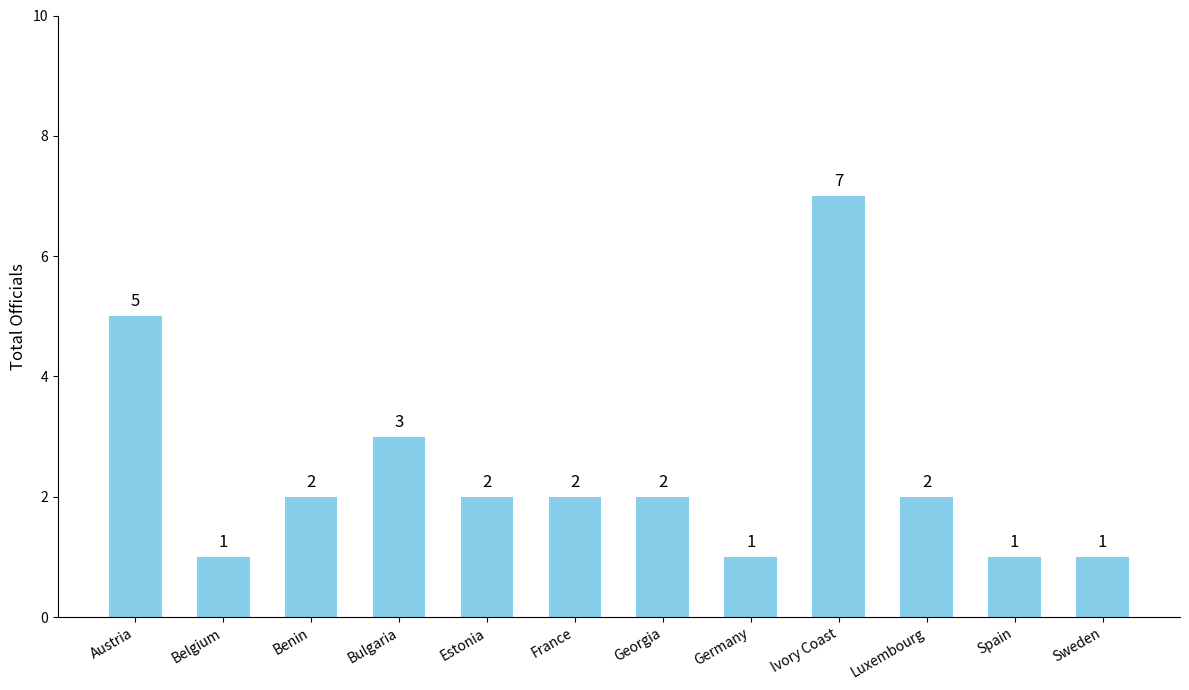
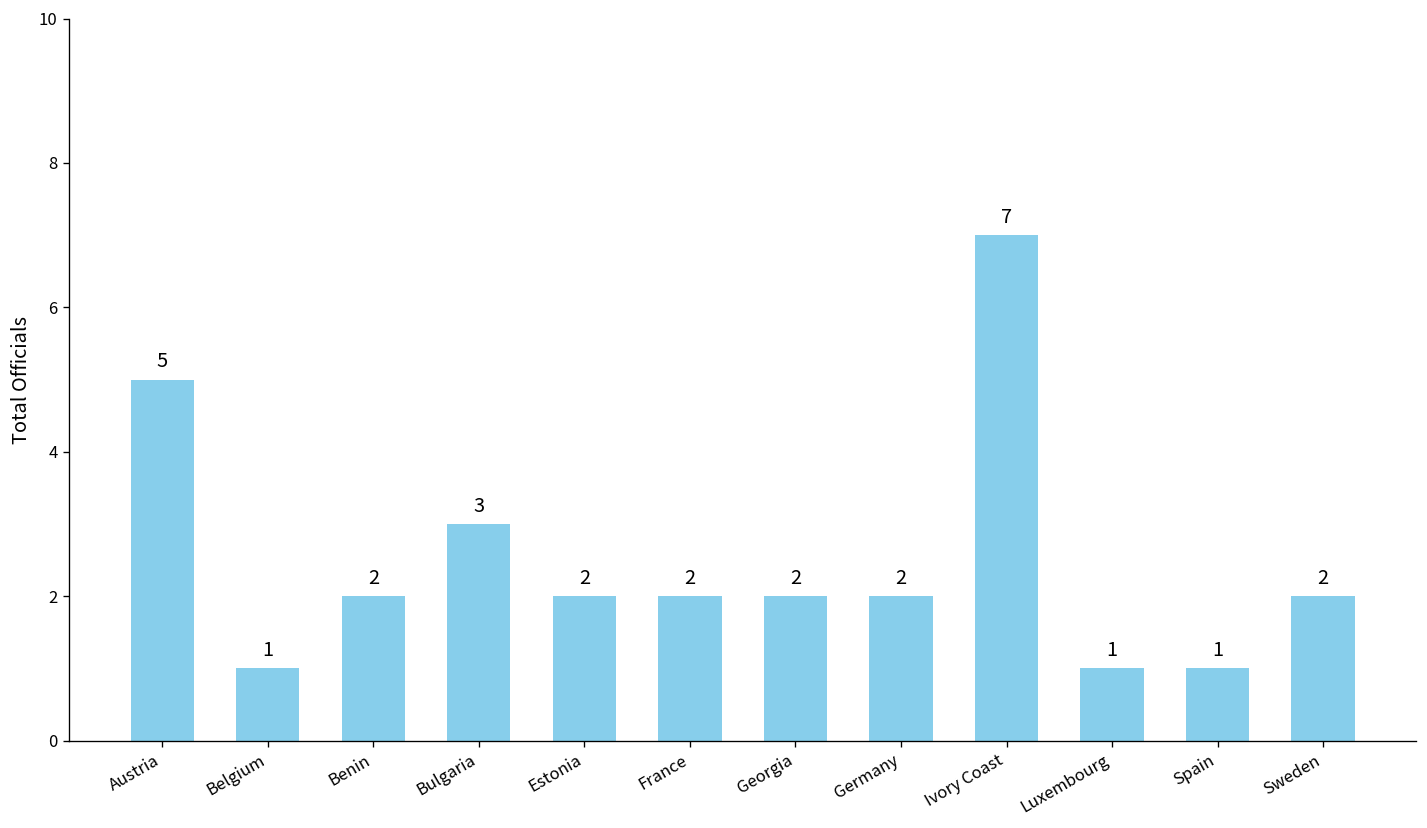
Germany: 1 -> 2
Luxembourg: 2 -> 1
Sweden: 1 -> 2
